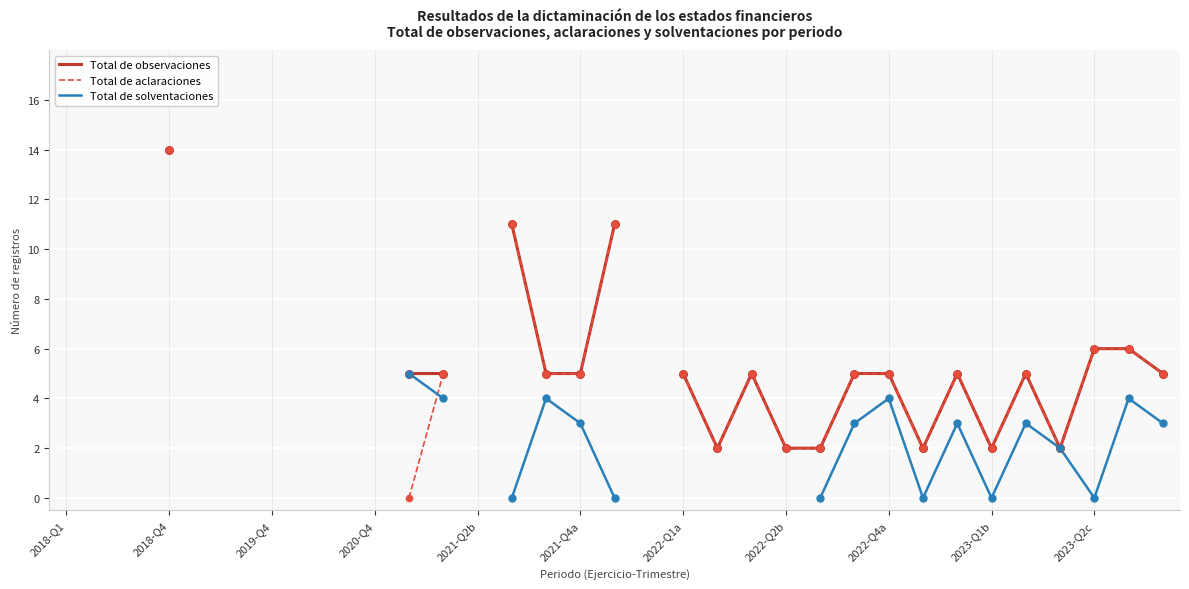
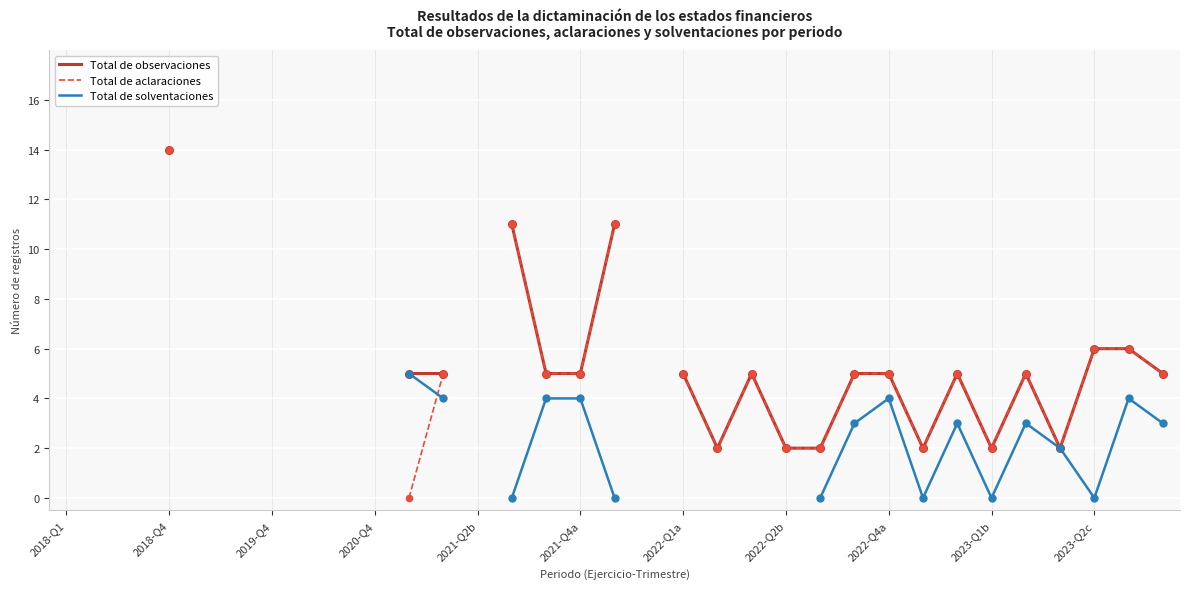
Total de solventaciones, 2021-Q4a: 3 -> 4
